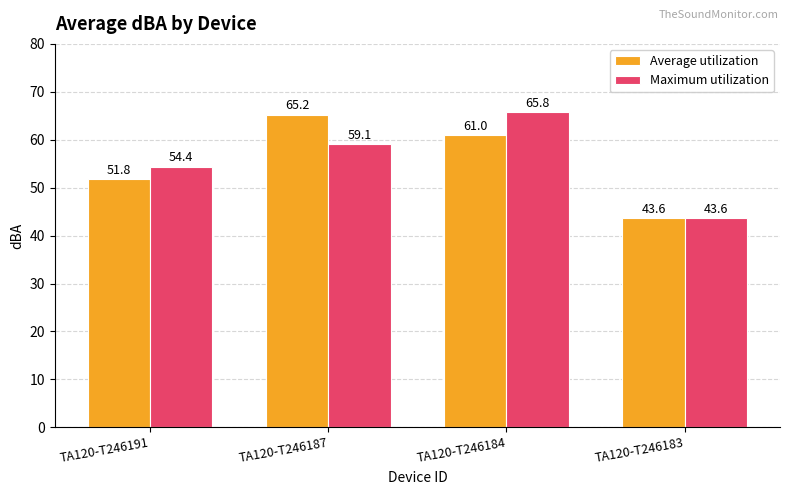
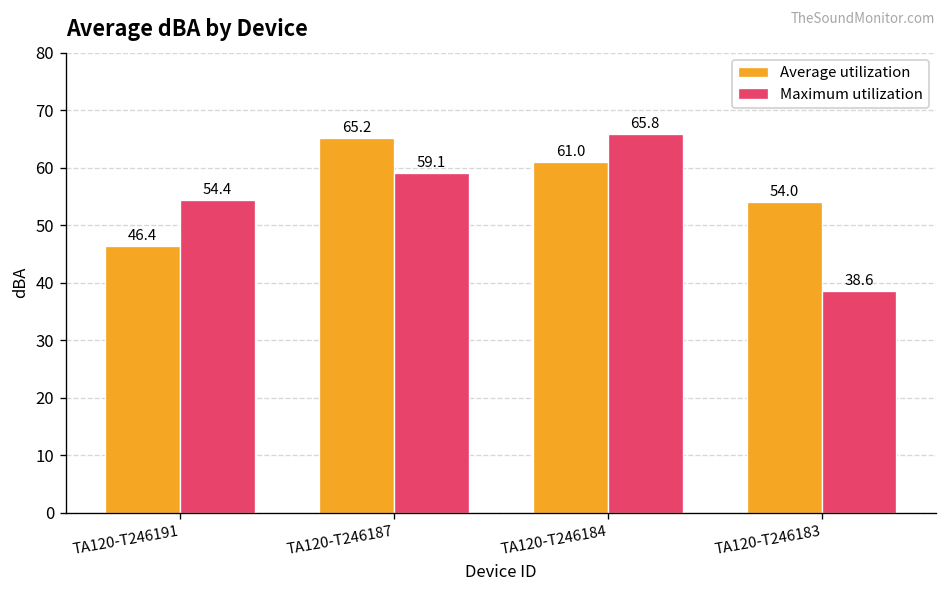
Average utilization, TA120-T246191: 51.8 -> 46.4
Average utilization, TA120-T246183: 43.6 -> 54.0
Maximum utilization, TA120-T246183: 43.6 -> 38.6
